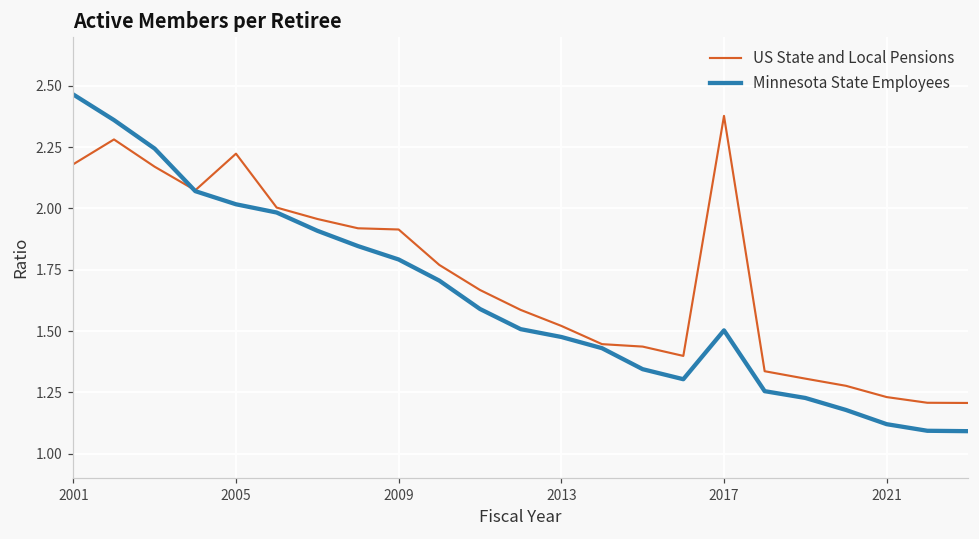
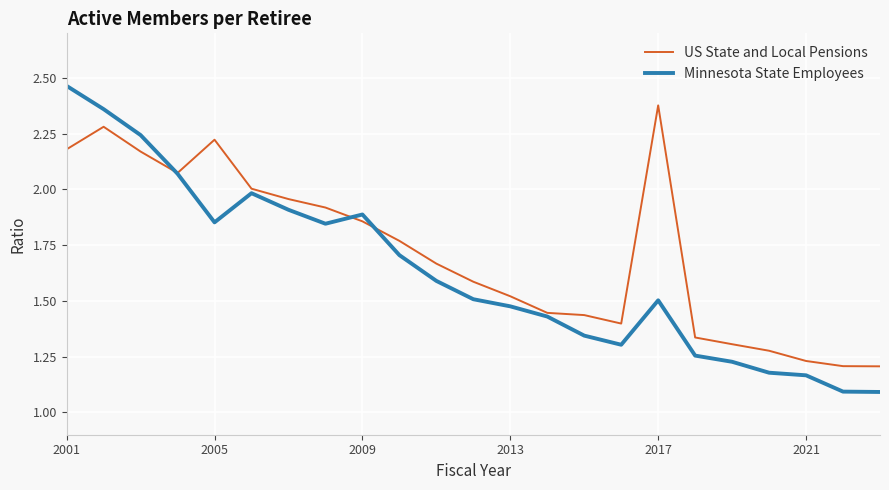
Minnesota State Employees, 2005: 2.02 -> 1.85
US State and Local Pensions, 2009: 1.91 -> 1.86
Minnesota State Employees, 2009: 1.79 -> 1.89
Minnesota State Employees, 2021: 1.12 -> 1.17
